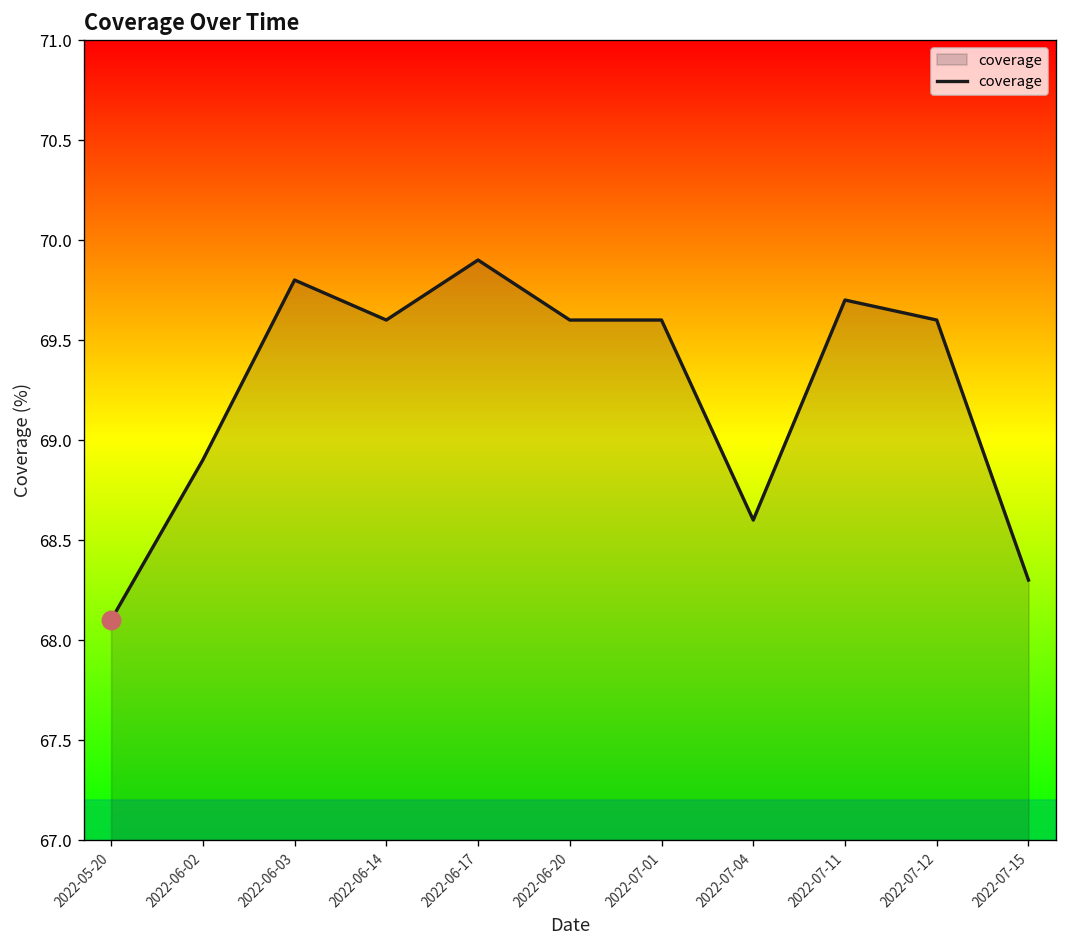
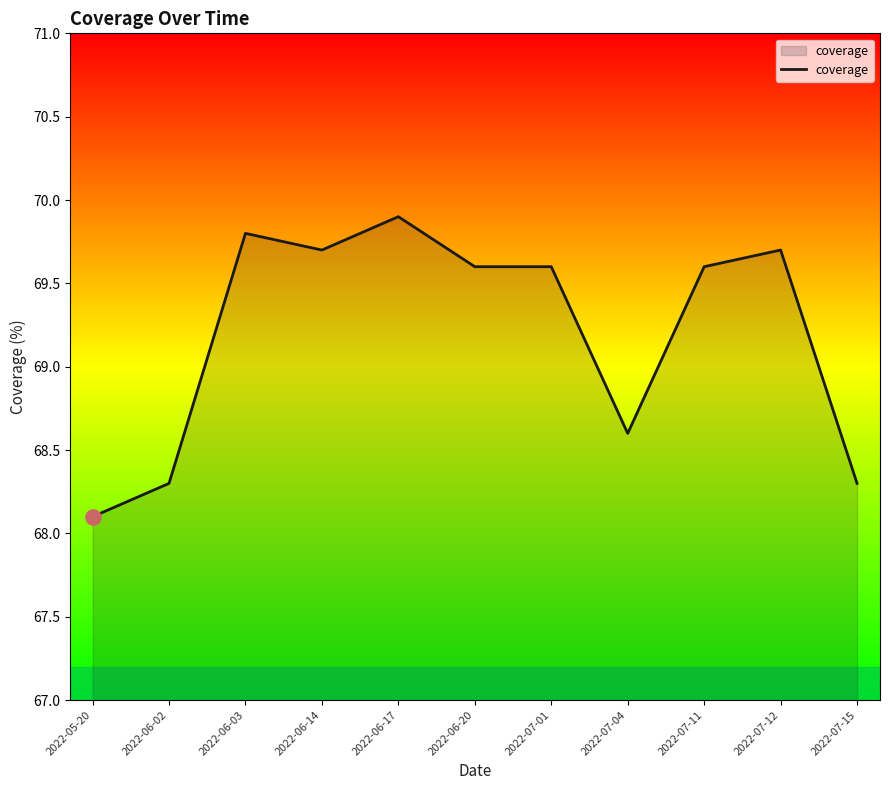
coverage, 2022-06-02: 68.9 -> 68.3
coverage, 2022-06-14: 69.6 -> 69.7
coverage, 2022-07-11: 69.7 -> 69.6
coverage, 2022-07-12: 69.6 -> 69.7
